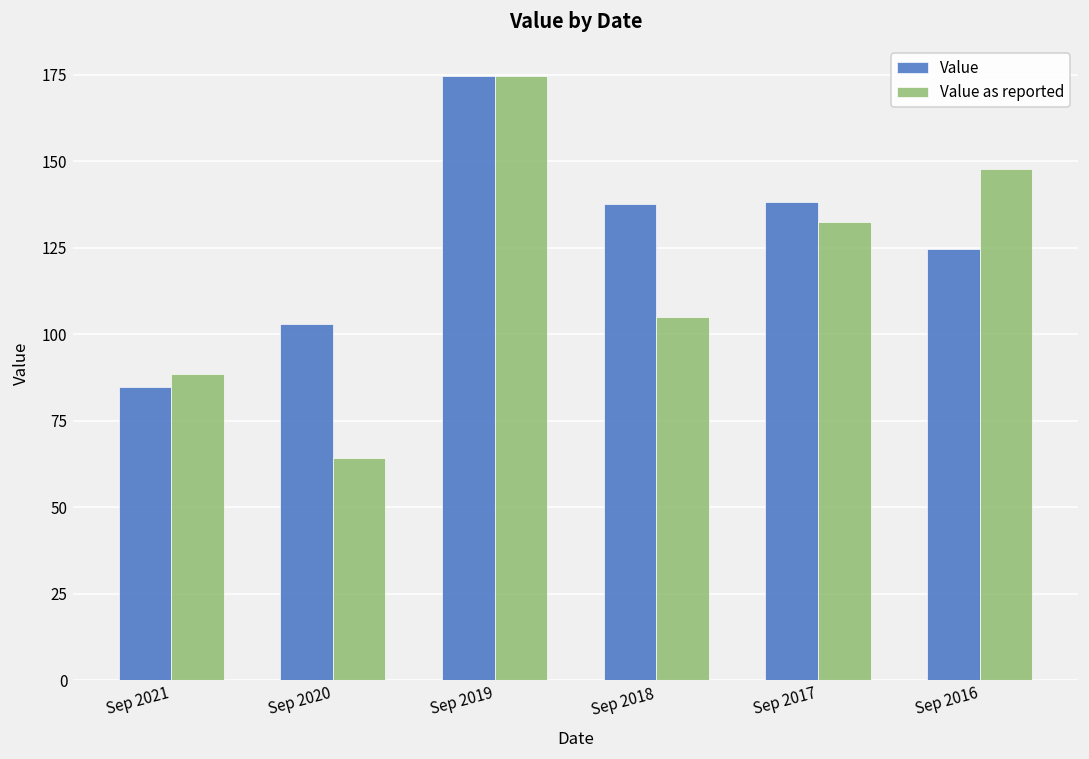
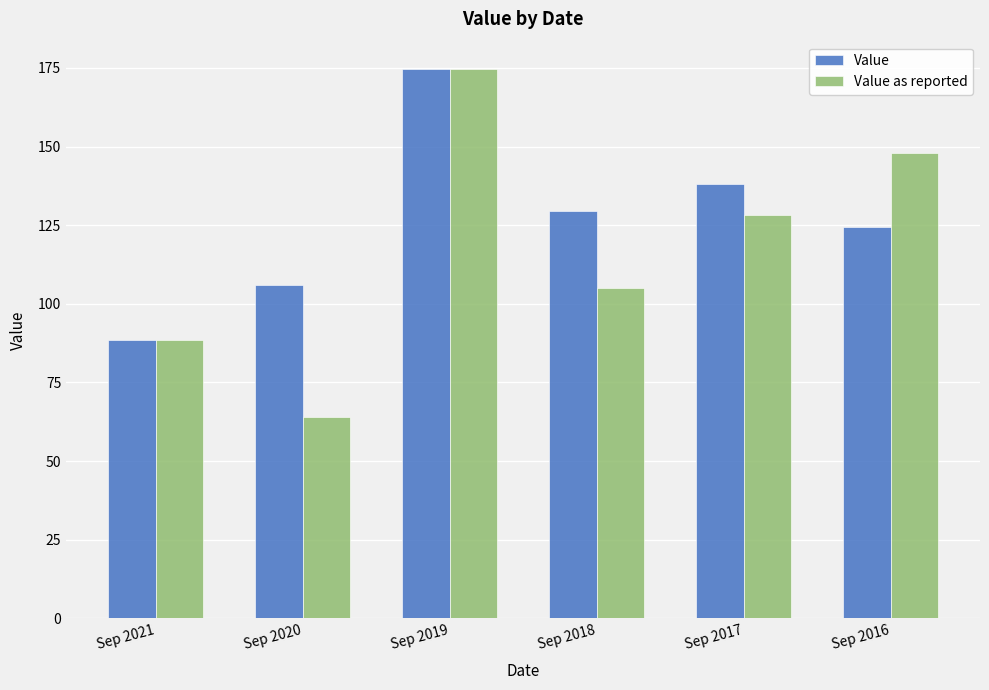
Value, Sep 2021: 85 -> 89
Value, Sep 2020: 103 -> 106
Value, Sep 2018: 138 -> 130
Value as reported, Sep 2017: 133 -> 128
